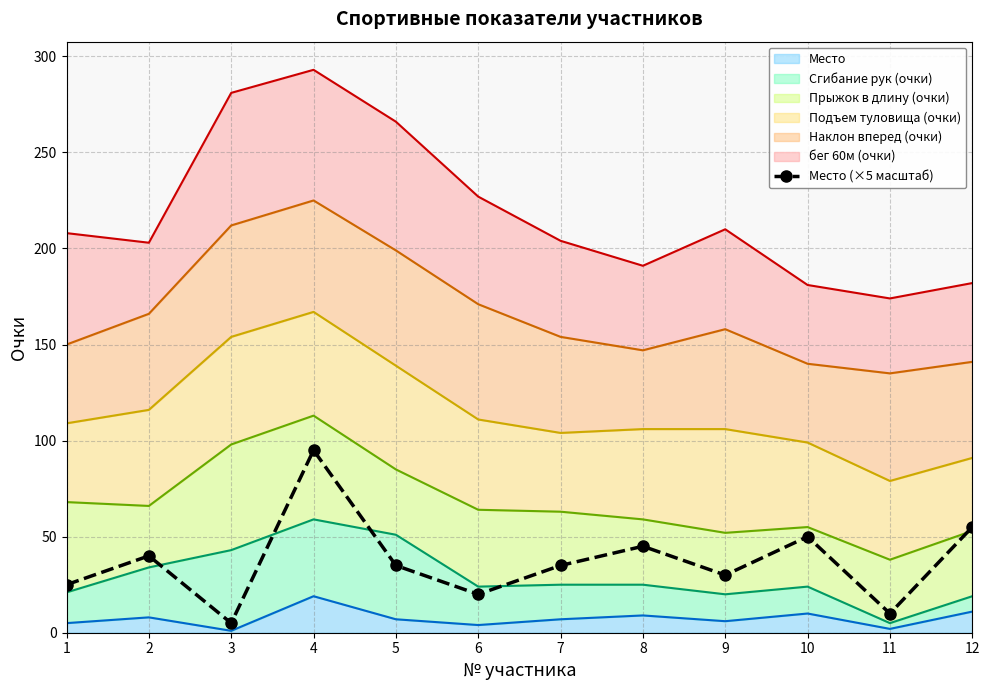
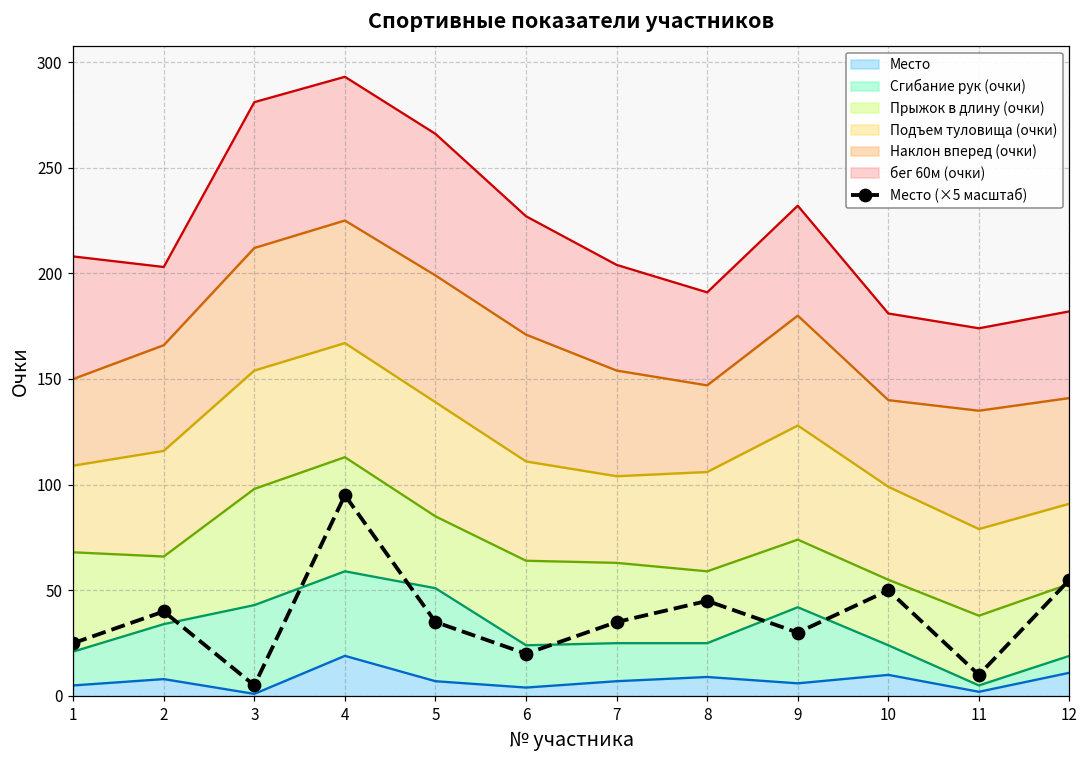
Сгибание рук (очки), 9: 14 -> 36
